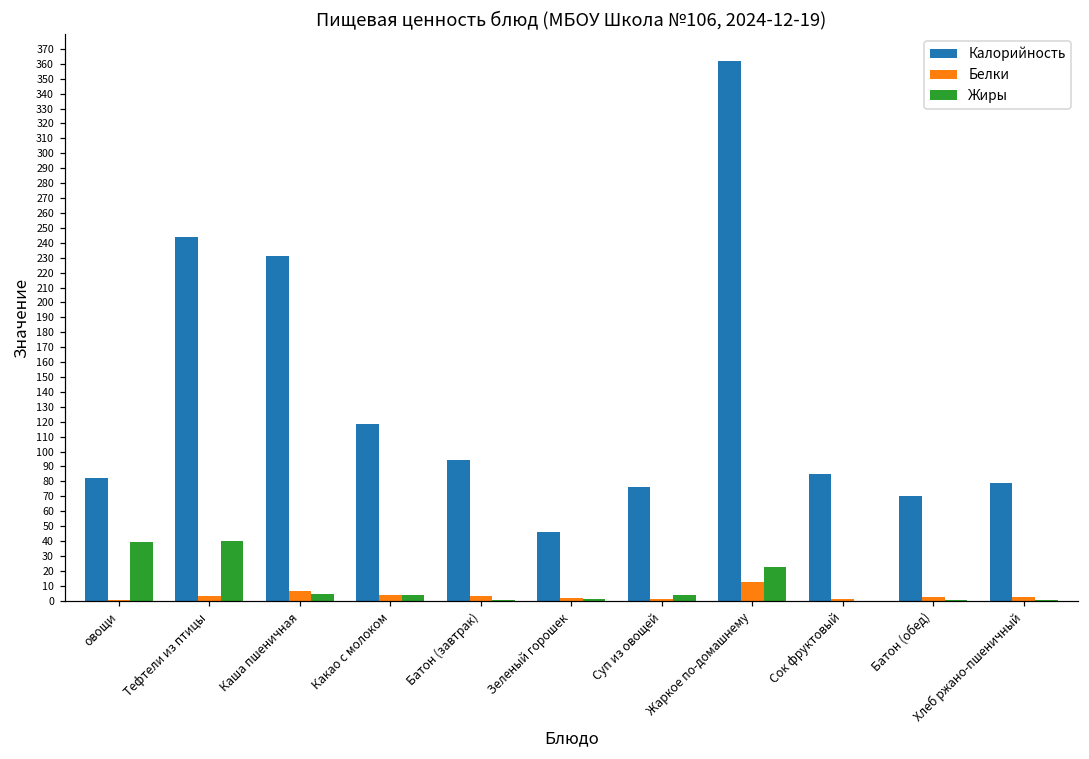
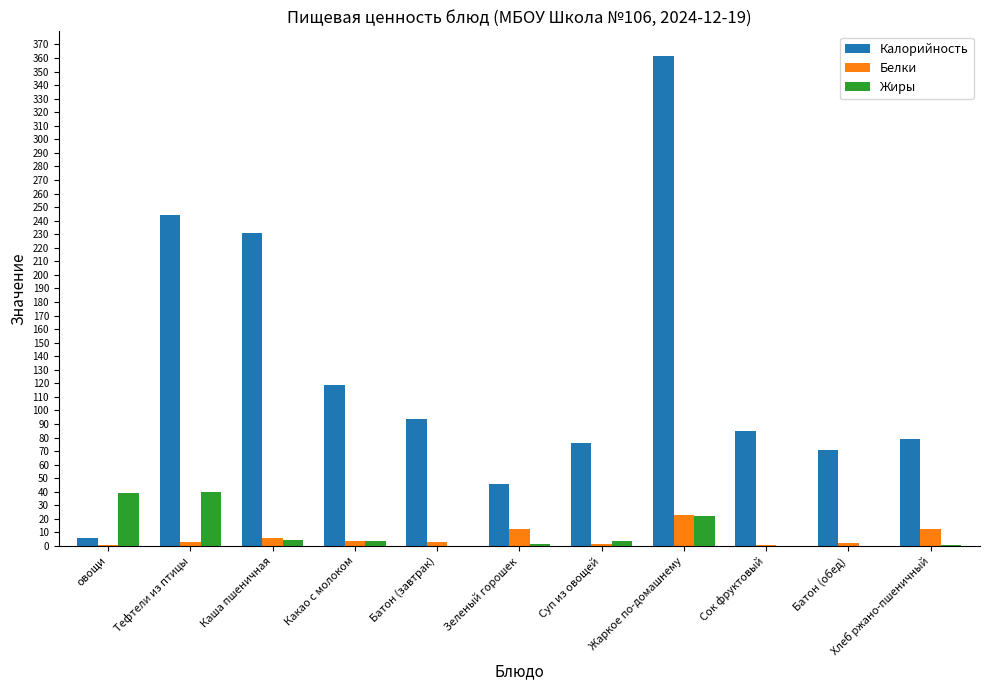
Калорийность, овощи: 83 -> 6
Белки, Зеленый горошек: 2 -> 13
Белки, Жаркое по-домашнему: 13 -> 23
Белки, Хлеб ржано-пшеничный: 3 -> 12
